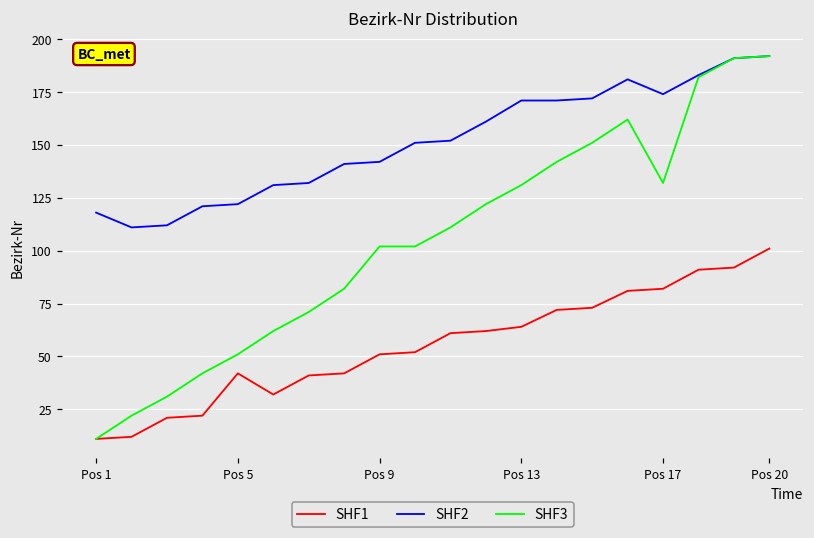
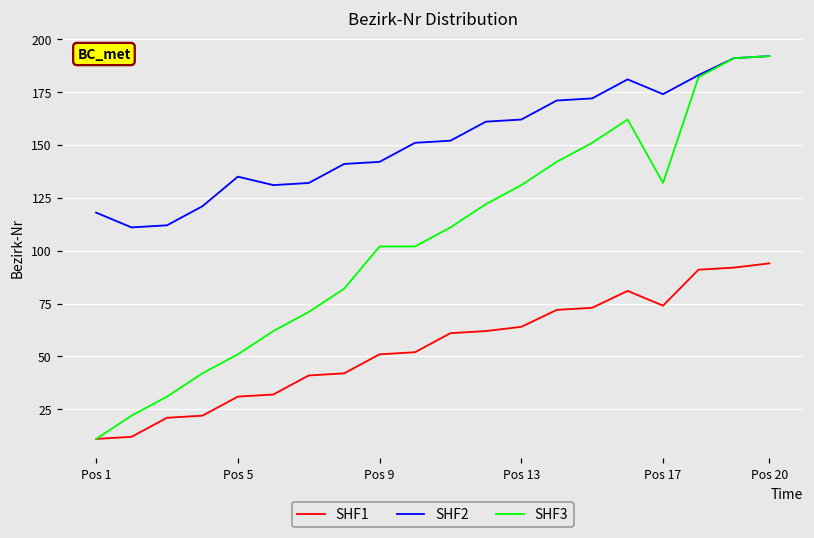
SHF1, Pos 5: 42 -> 31
SHF2, Pos 5: 122 -> 135
SHF2, Pos 13: 171 -> 162
SHF1, Pos 17: 82 -> 74
SHF1, Pos 20: 101 -> 94
